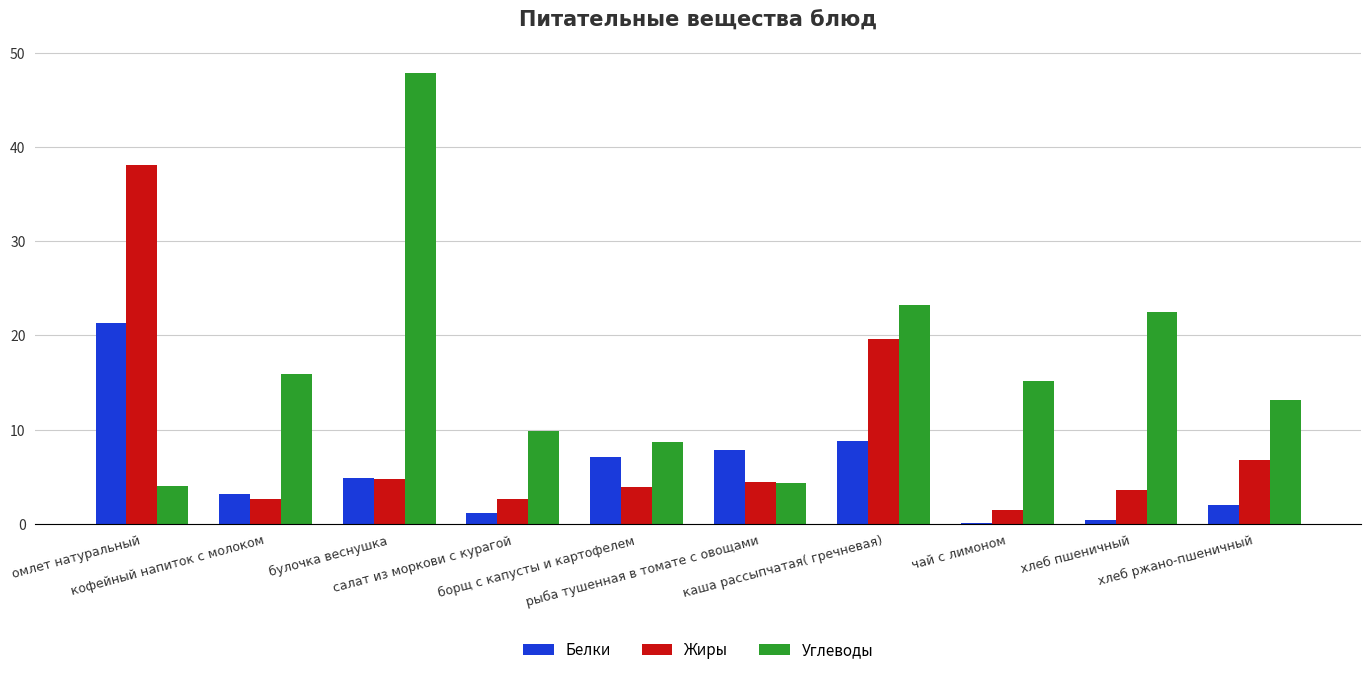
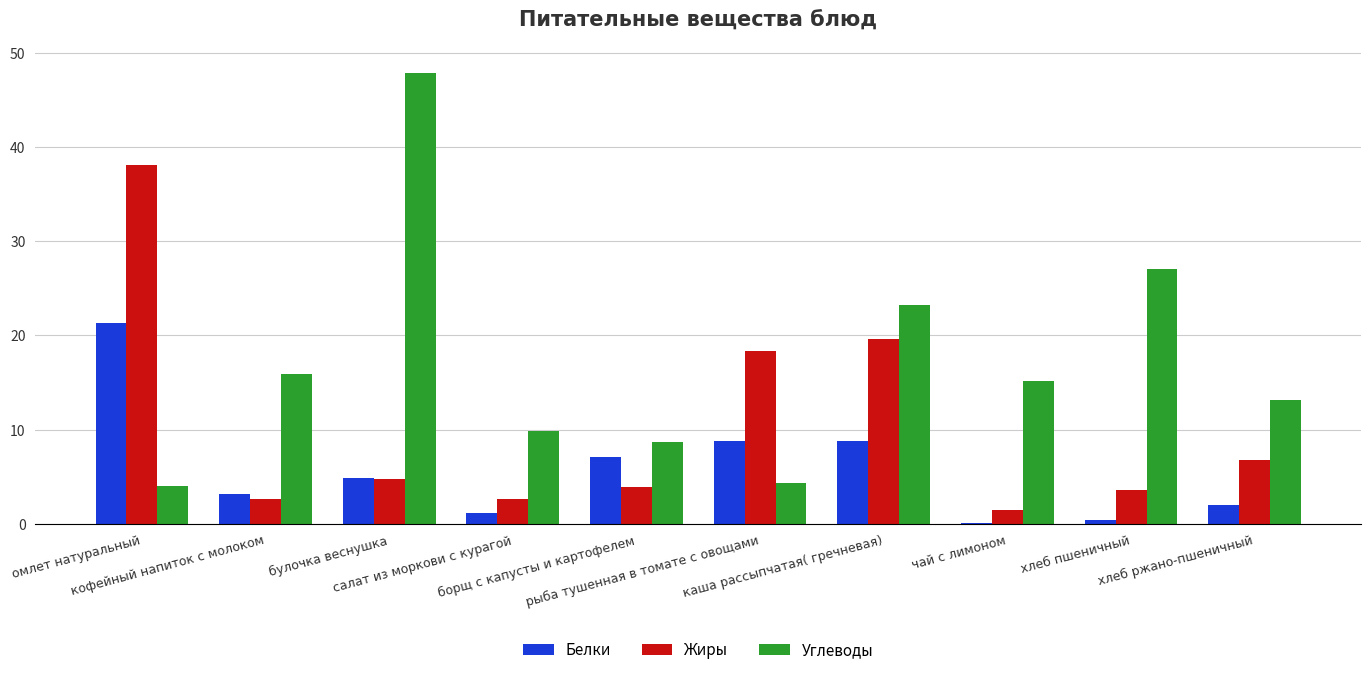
Белки, рыба тушенная в томате с овощами: 8 -> 9
Жиры, рыба тушенная в томате с овощами: 4 -> 18
Углеводы, хлеб пшеничный: 23 -> 27
